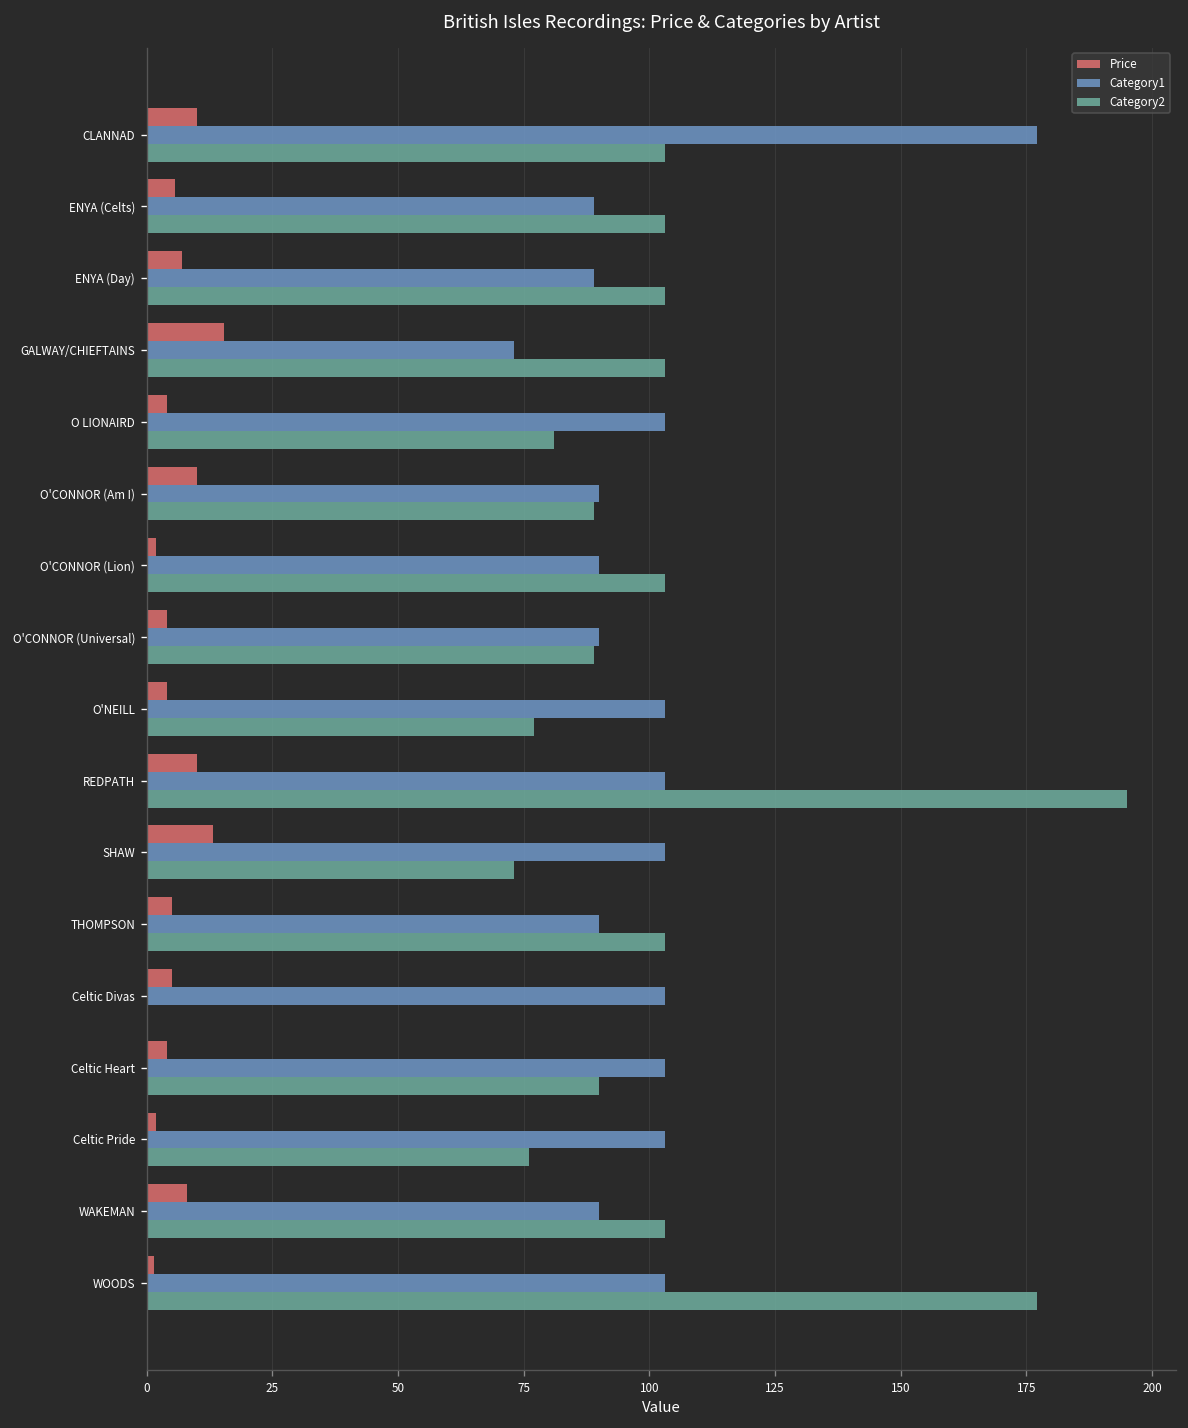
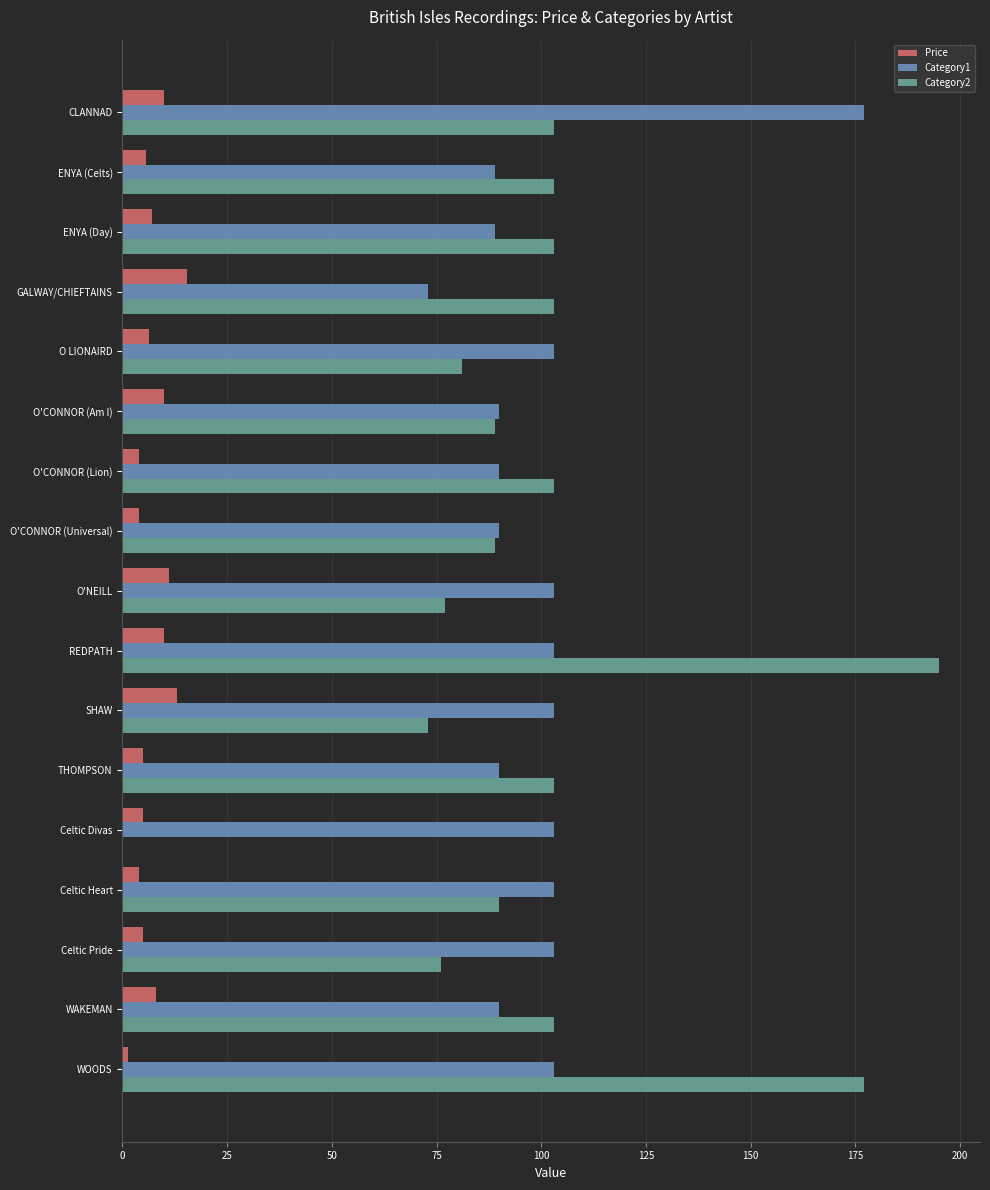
Price, O LIONAIRD: 4 -> 6
Price, O'CONNOR (Lion): 2 -> 4
Price, O'NEILL: 4 -> 11
Price, Celtic Pride: 2 -> 5
